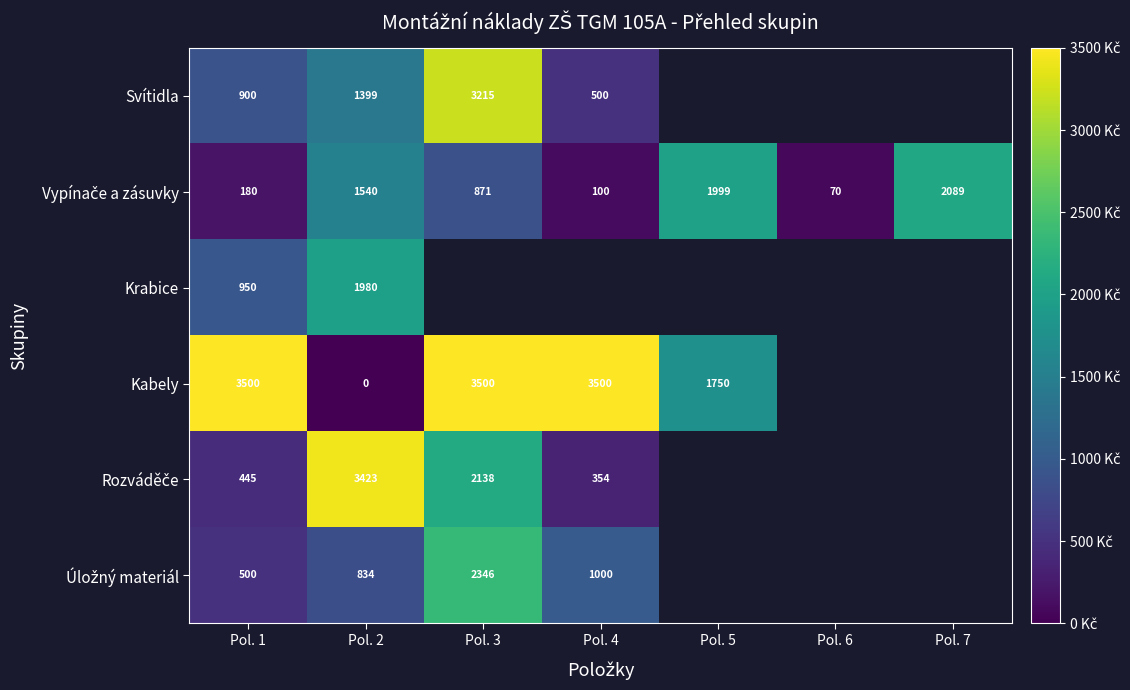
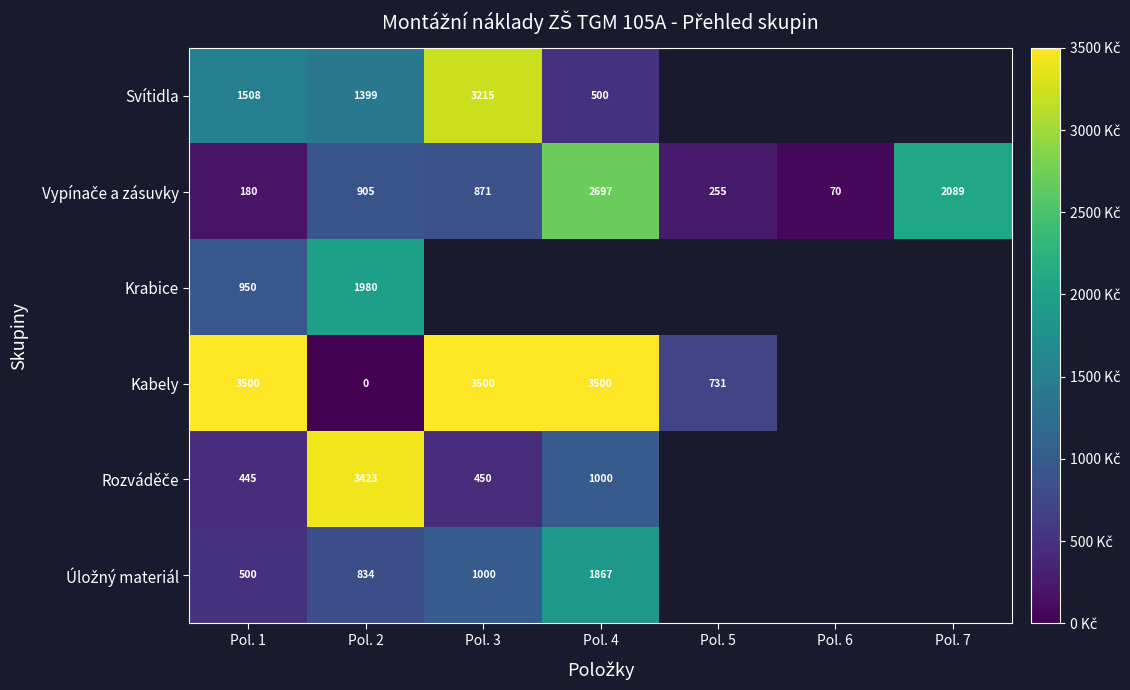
Svítidla, Pol. 1: 900 -> 1508
Vypínače a zásuvky, Pol. 2: 1540 -> 905
Vypínače a zásuvky, Pol. 4: 100 -> 2697
Vypínače a zásuvky, Pol. 5: 1999 -> 255
Kabely, Pol. 5: 1750 -> 731
Rozváděče, Pol. 3: 2138 -> 450
Rozváděče, Pol. 4: 354 -> 1000
Úložný materiál, Pol. 3: 2346 -> 1000
Úložný materiál, Pol. 4: 1000 -> 1867
